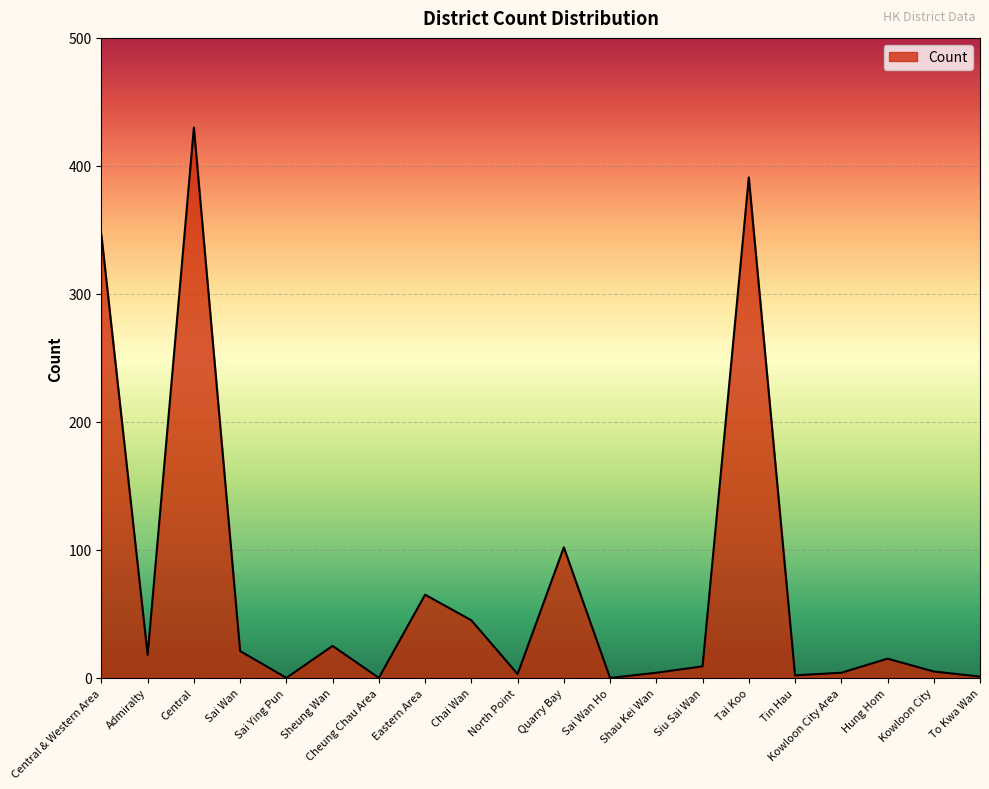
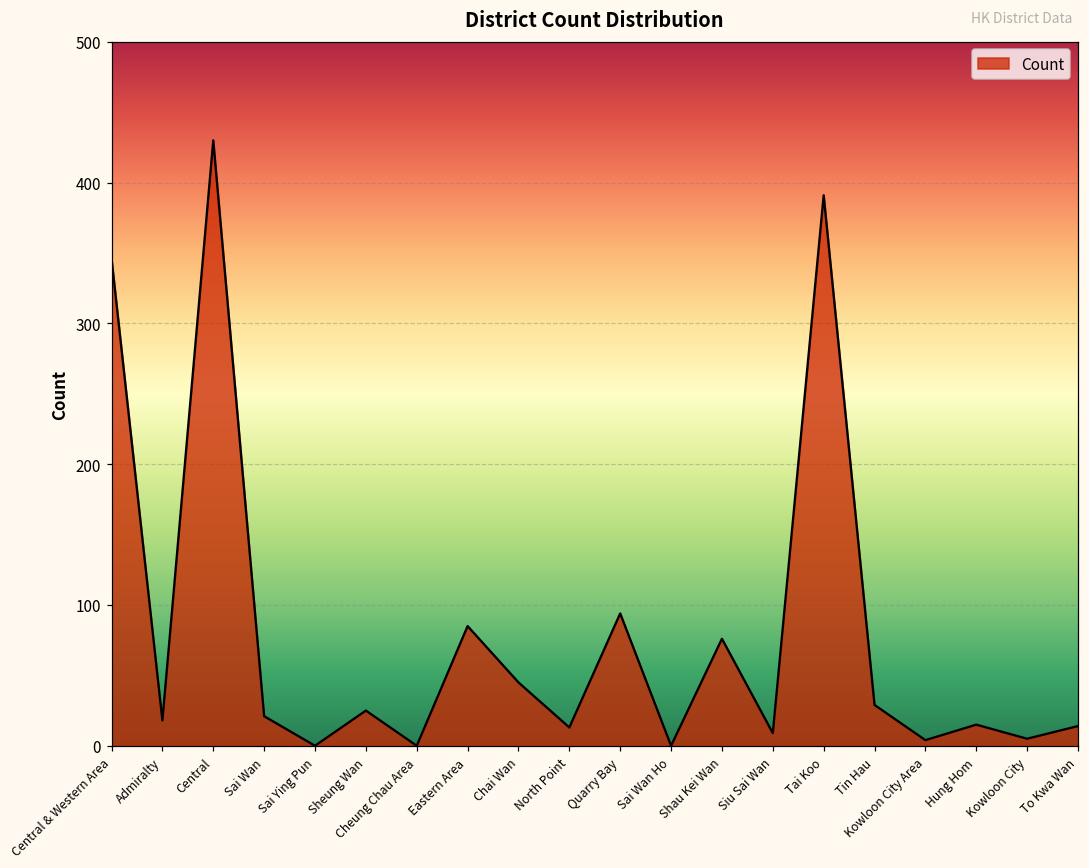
Eastern Area: 65 -> 85
North Point: 3 -> 13
Quarry Bay: 102 -> 94
Shau Kei Wan: 4 -> 76
Tin Hau: 2 -> 29
To Kwa Wan: 1 -> 14
